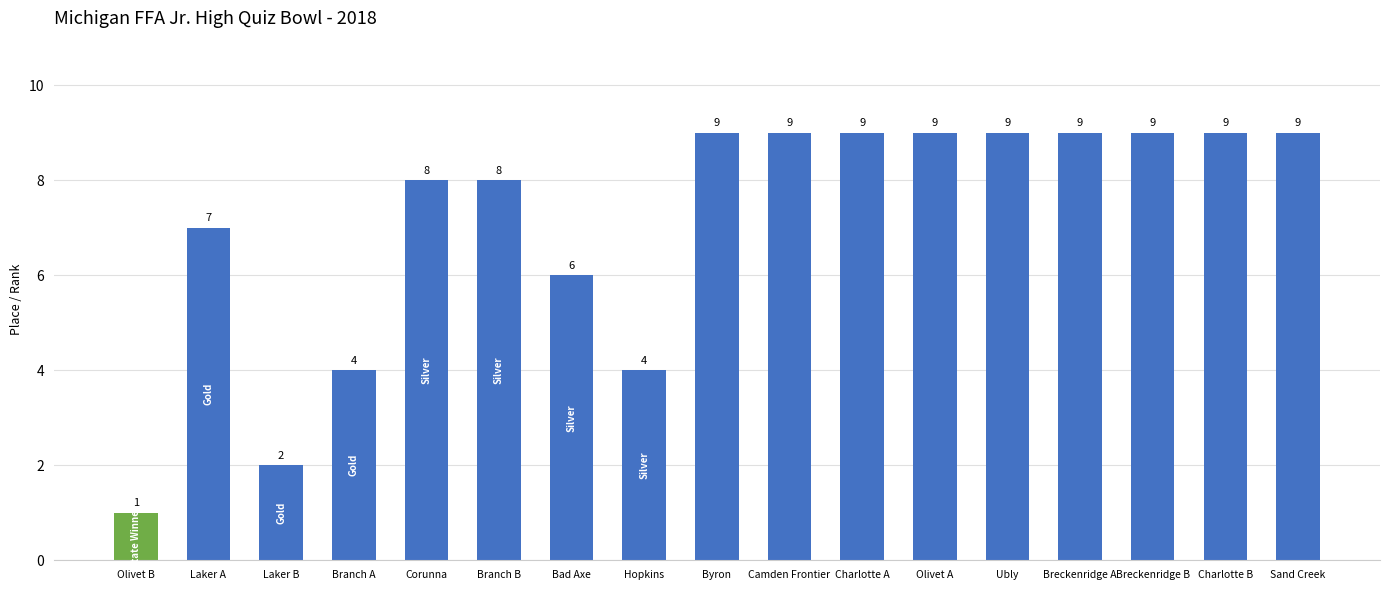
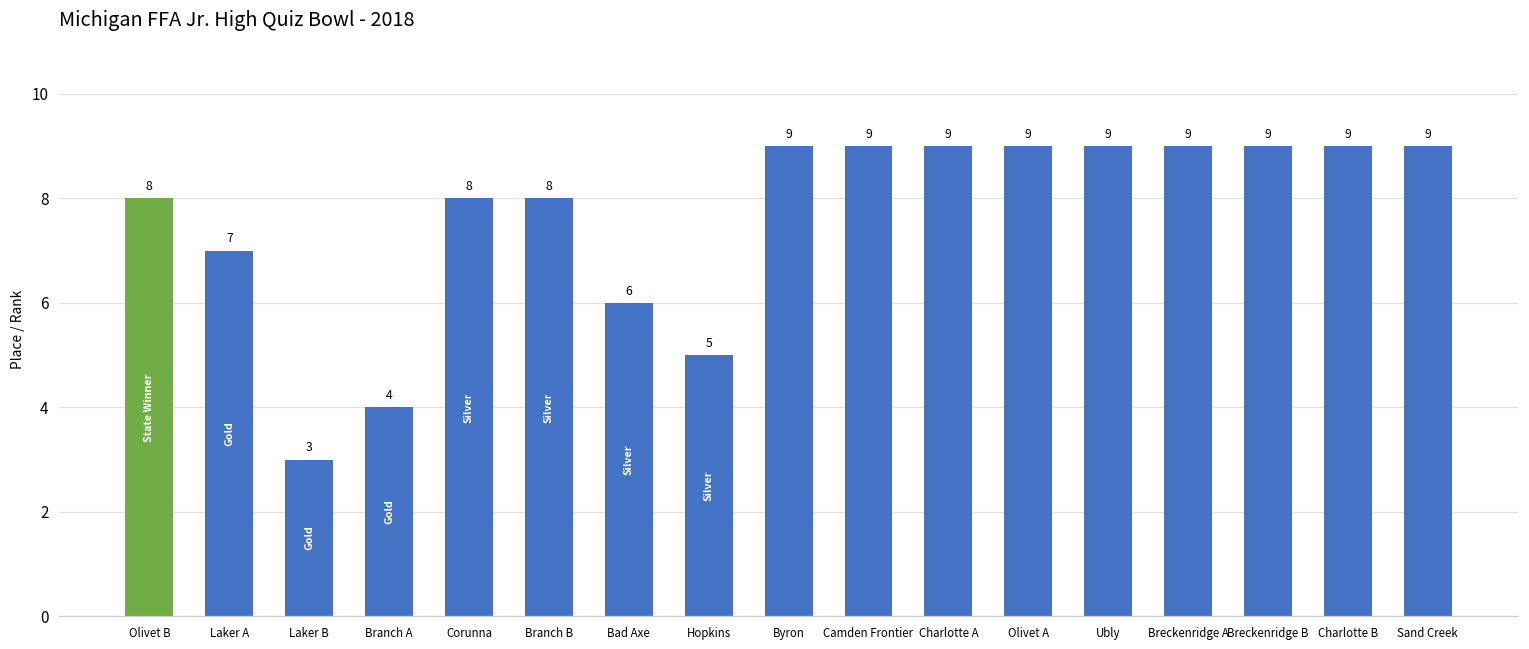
Olivet B: 1 -> 8
Laker B: 2 -> 3
Hopkins: 4 -> 5
